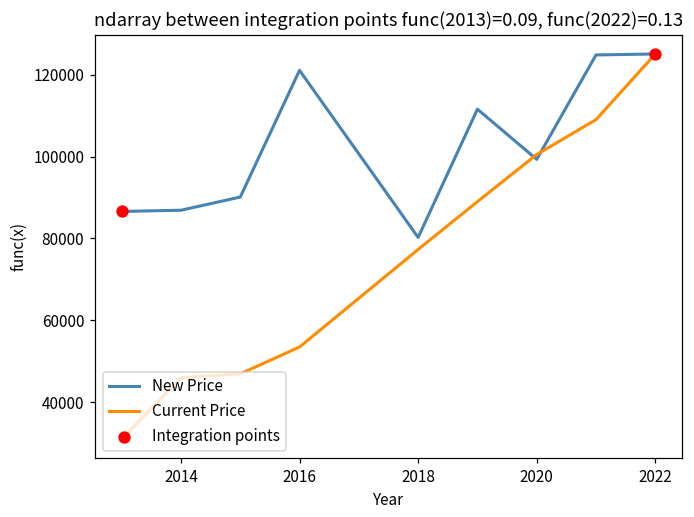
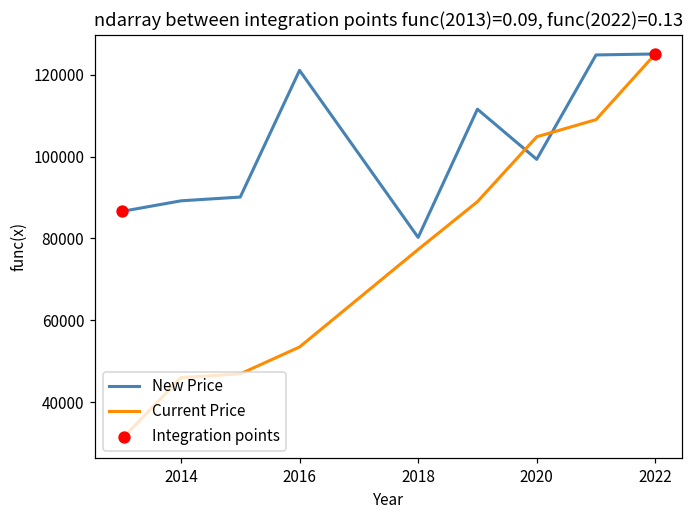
New Price, 2014: 87000 -> 89000
Current Price, 2020: 100000 -> 105000
